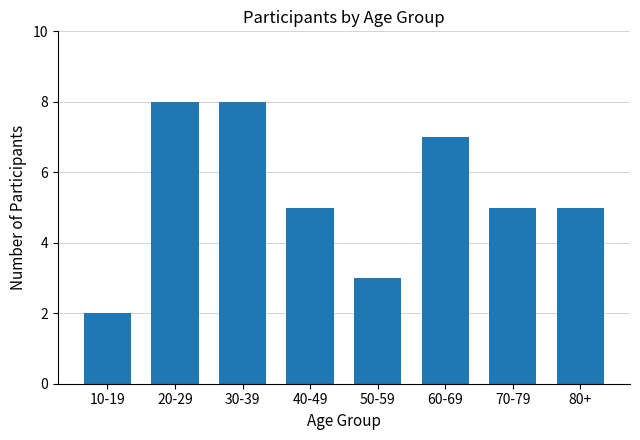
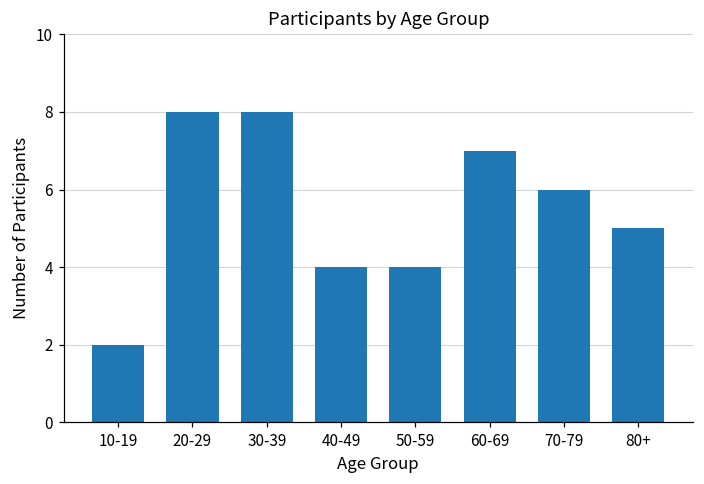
40-49: 5 -> 4
50-59: 3 -> 4
70-79: 5 -> 6
